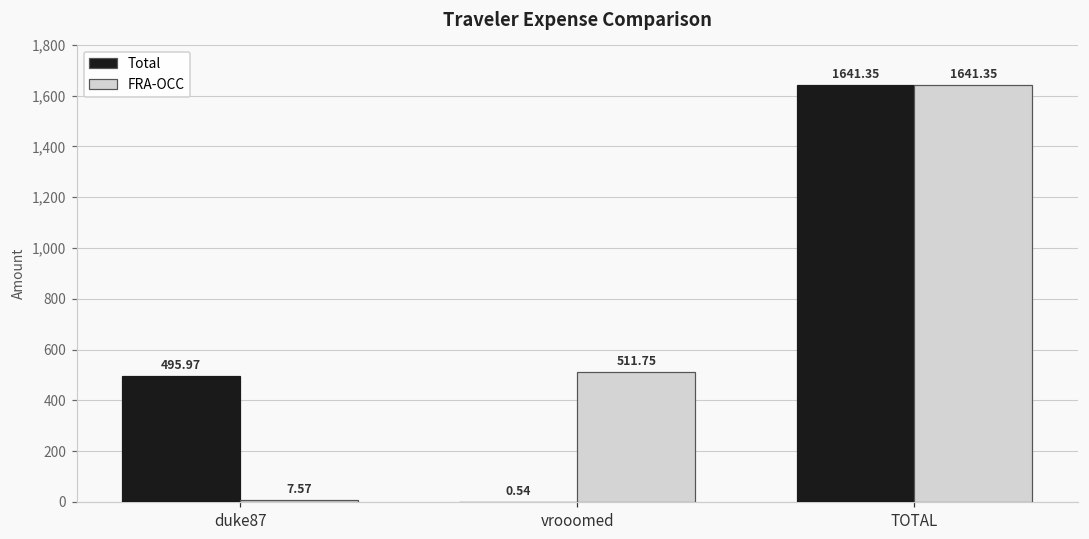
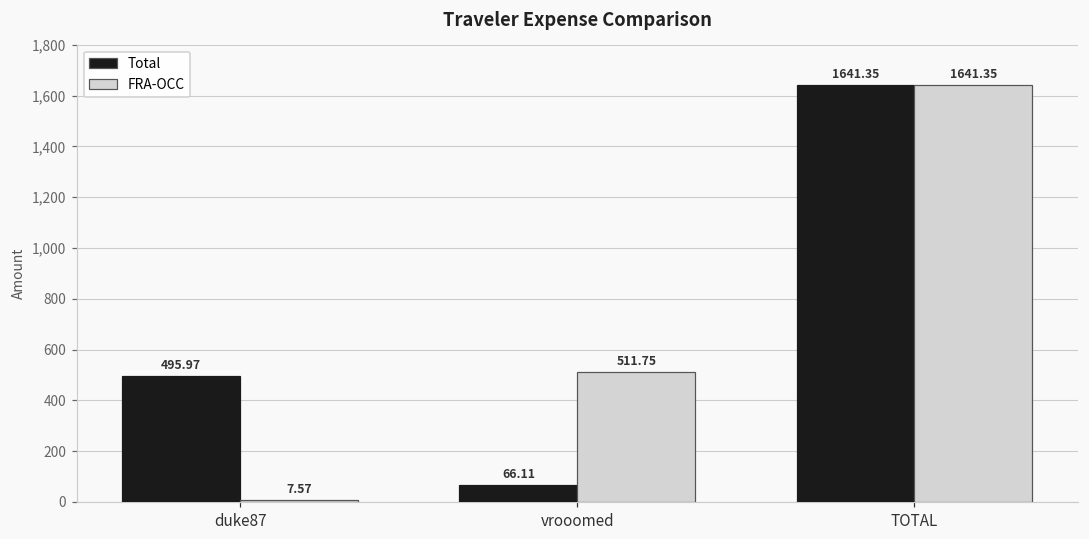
Total, vrooomed: 0.54 -> 66.11
